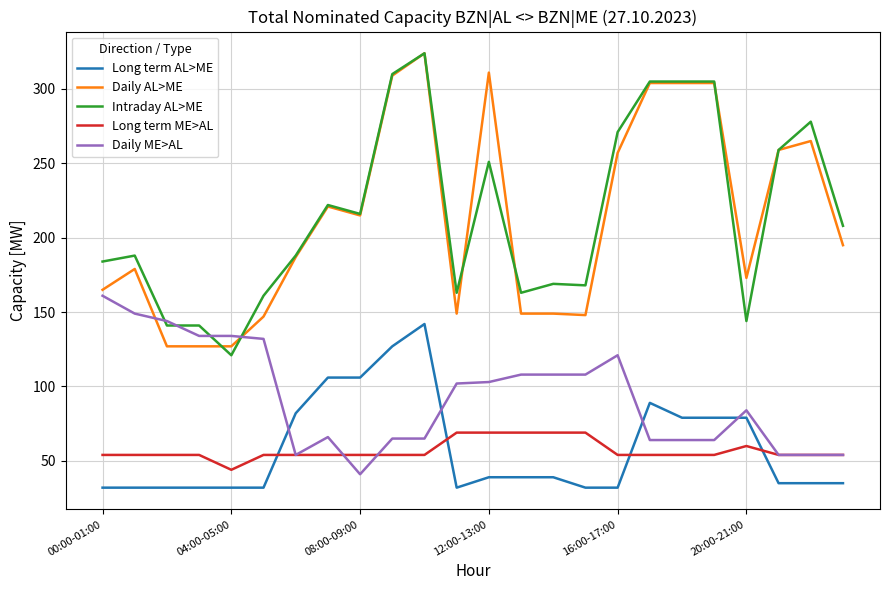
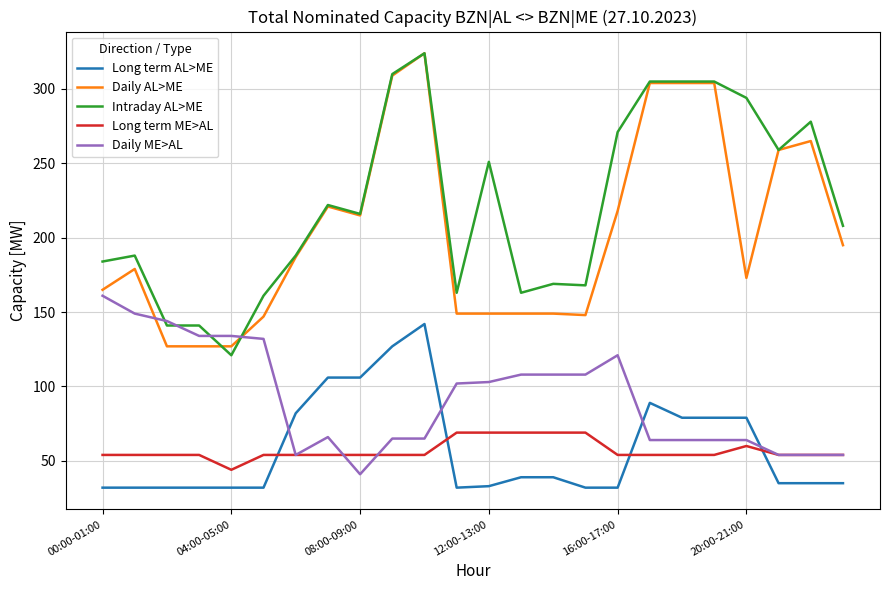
Long term AL>ME, 12:00-13:00: 39 -> 33
Daily AL>ME, 12:00-13:00: 311 -> 149
Daily AL>ME, 16:00-17:00: 257 -> 218
Intraday AL>ME, 20:00-21:00: 144 -> 294
Daily ME>AL, 20:00-21:00: 84 -> 64
